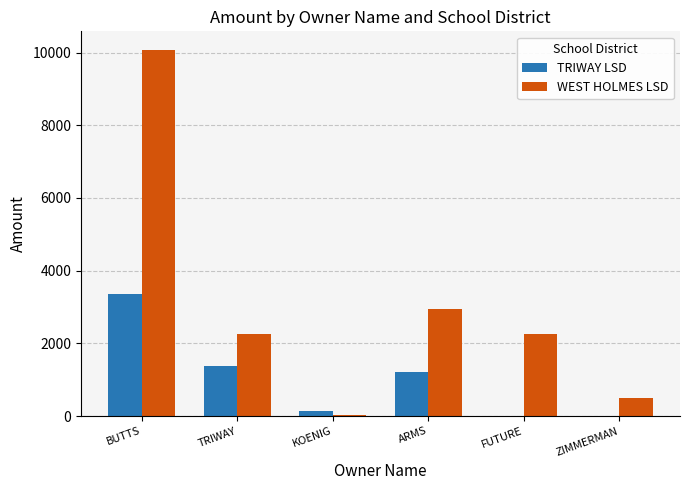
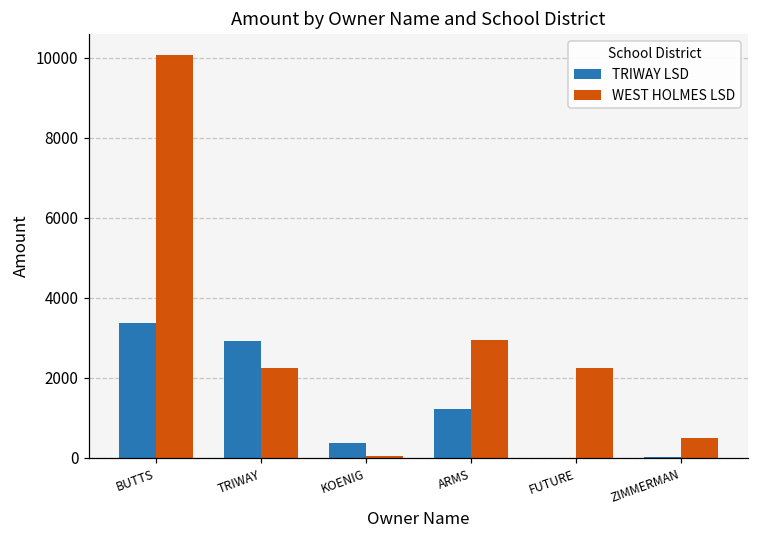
TRIWAY LSD, TRIWAY: 1400 -> 2900
TRIWAY LSD, KOENIG: 100 -> 400
